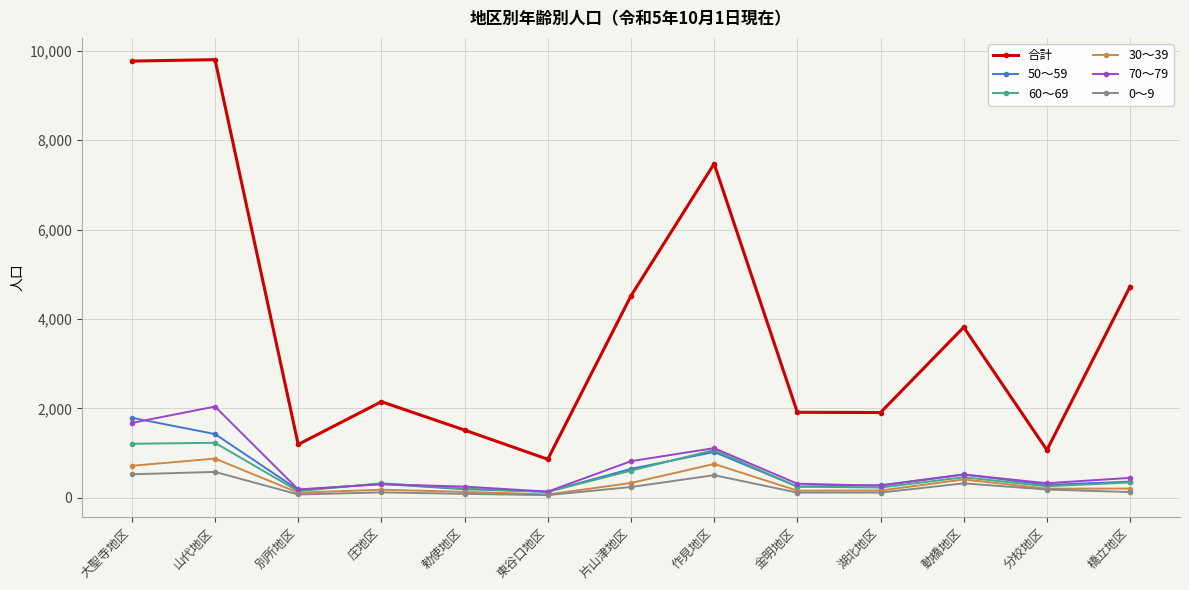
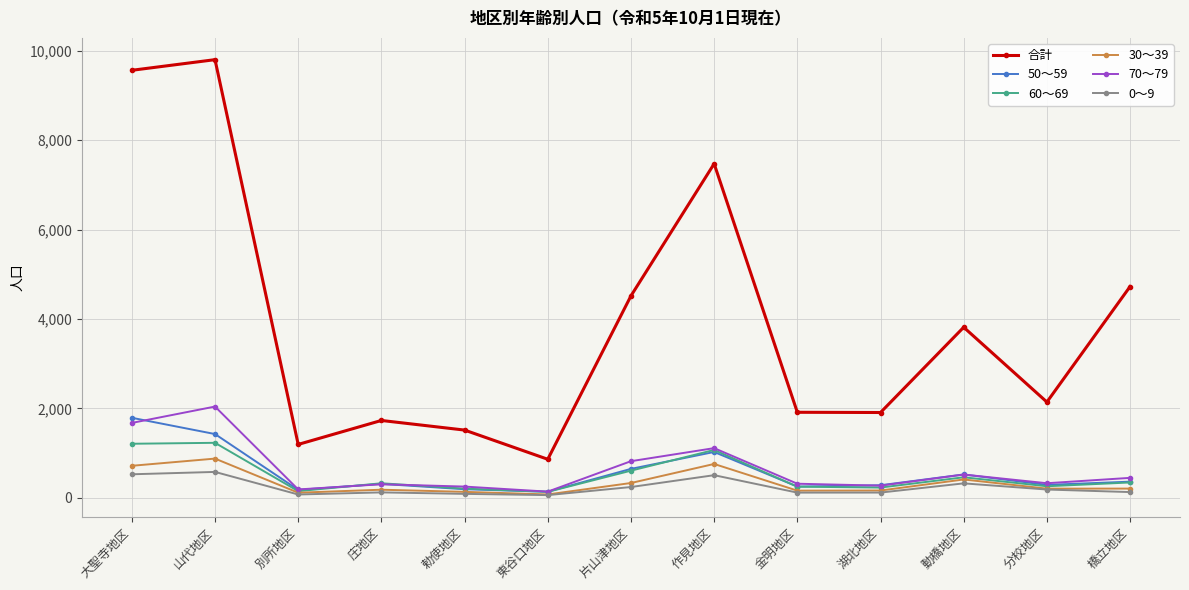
合計, 大聖寺地区: 9,800 -> 9,600
合計, 庄地区: 2,200 -> 1,700
合計, 分校地区: 1,100 -> 2,100
